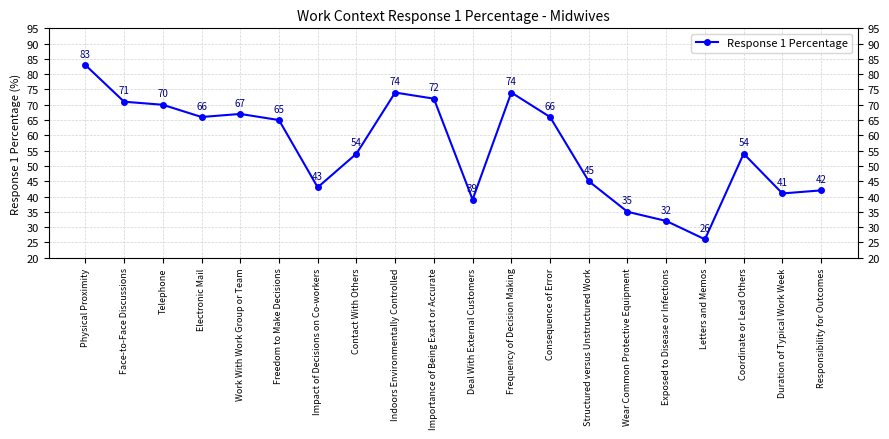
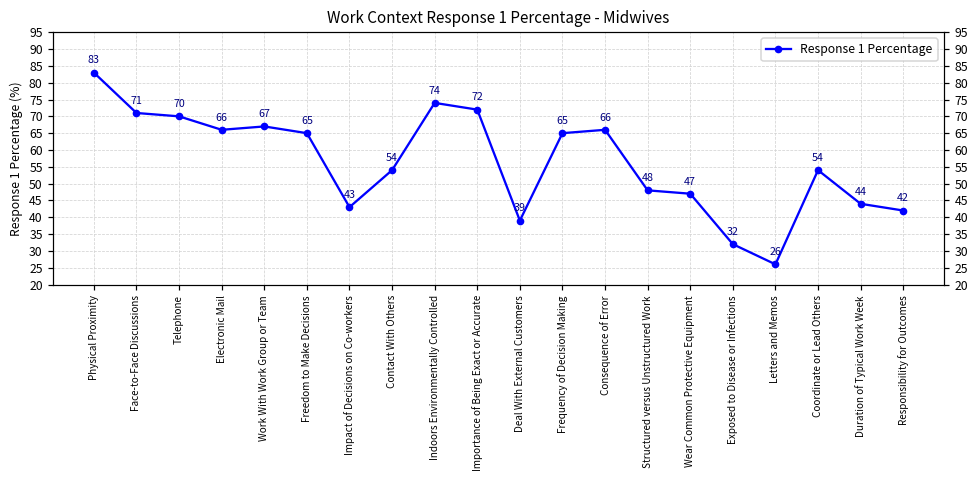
Frequency of Decision Making: 74 -> 65
Structured versus Unstructured Work: 45 -> 48
Wear Common Protective Equipment: 35 -> 47
Duration of Typical Work Week: 41 -> 44
